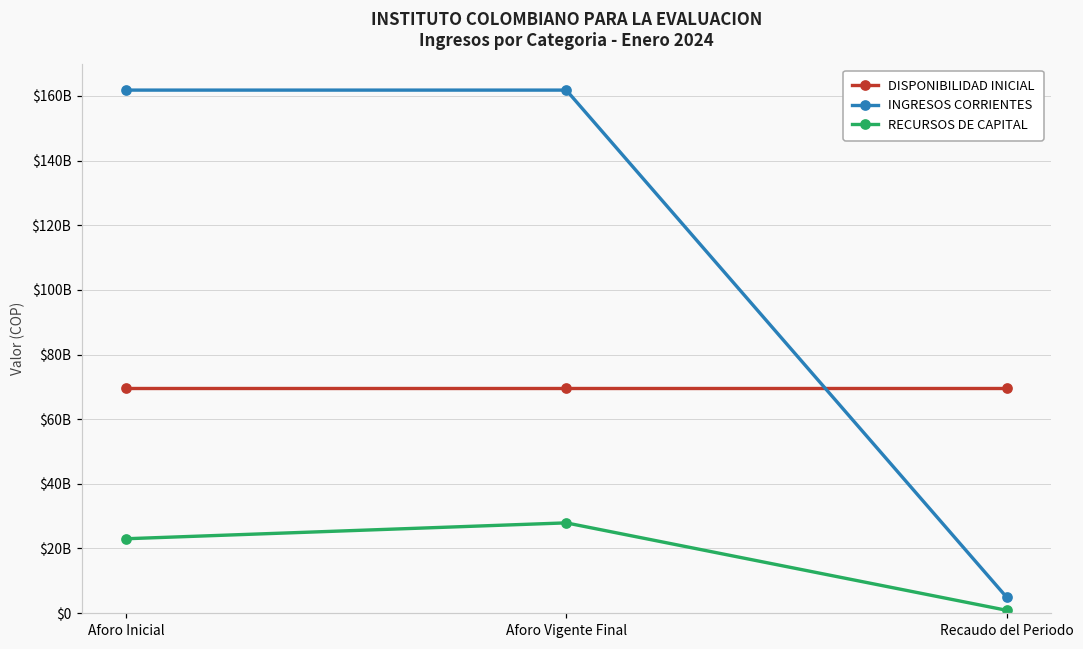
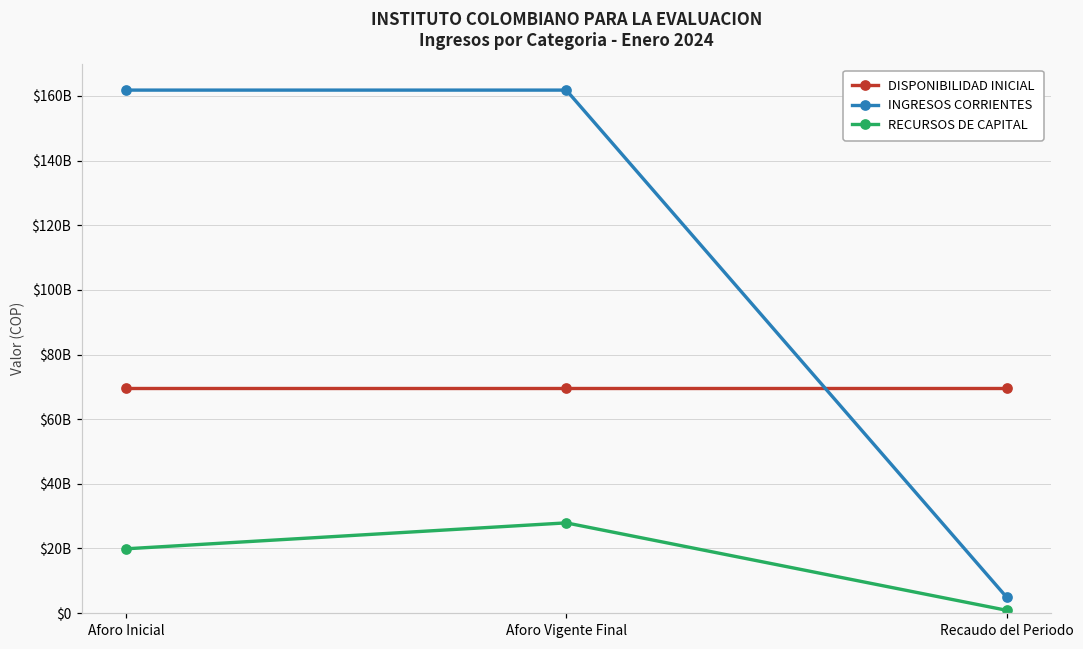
RECURSOS DE CAPITAL, Aforo Inicial: $23000000000 -> $20000000000
